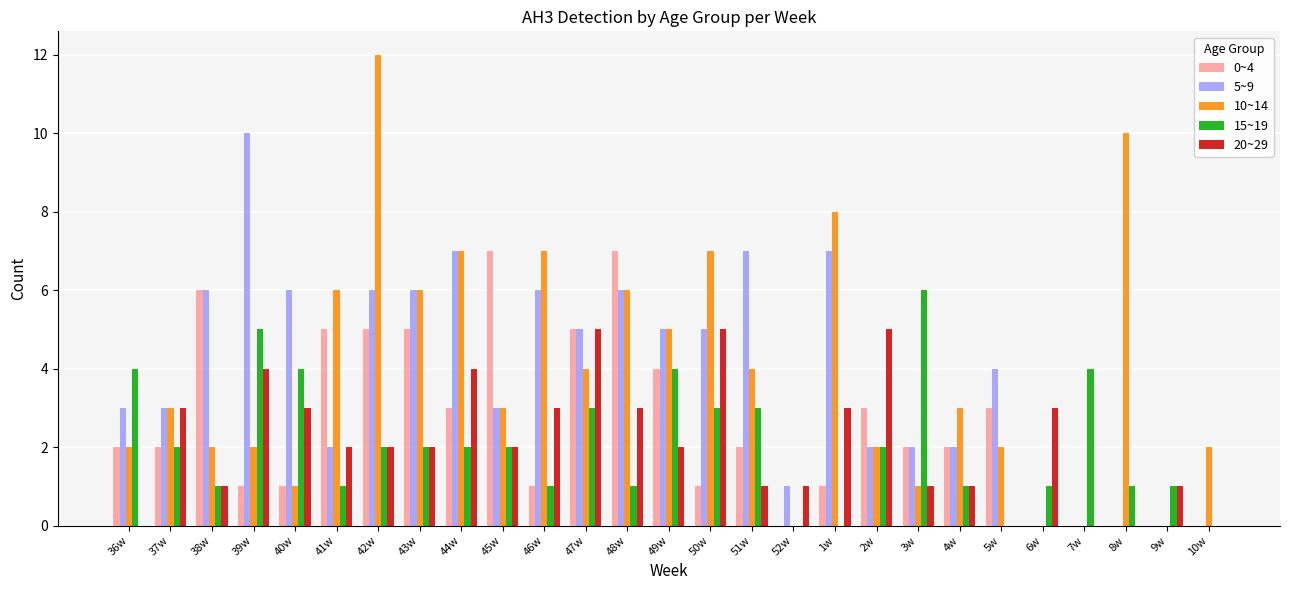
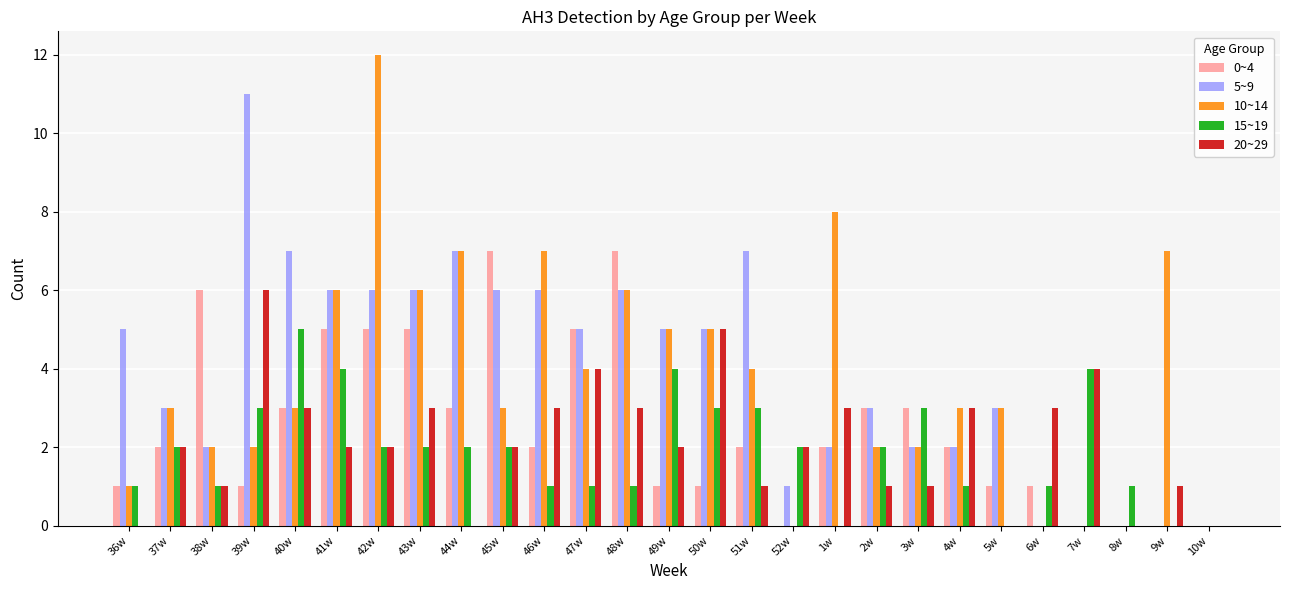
0~4, 36w: 2 -> 1
5~9, 36w: 3 -> 5
10~14, 36w: 2 -> 1
15~19, 36w: 4 -> 1
20~29, 37w: 3 -> 2
5~9, 38w: 6 -> 2
5~9, 39w: 10 -> 11
15~19, 39w: 5 -> 3
20~29, 39w: 4 -> 6
0~4, 40w: 1 -> 3
5~9, 40w: 6 -> 7
10~14, 40w: 1 -> 3
15~19, 40w: 4 -> 5
5~9, 41w: 2 -> 6
15~19, 41w: 1 -> 4
20~29, 43w: 2 -> 3
20~29, 44w: 4 -> 0
5~9, 45w: 3 -> 6
0~4, 46w: 1 -> 2
15~19, 47w: 3 -> 1
20~29, 47w: 5 -> 4
0~4, 49w: 4 -> 1
10~14, 50w: 7 -> 5
15~19, 52w: 0 -> 2
20~29, 52w: 1 -> 2
0~4, 1w: 1 -> 2
5~9, 1w: 7 -> 2
5~9, 2w: 2 -> 3
20~29, 2w: 5 -> 1
0~4, 3w: 2 -> 3
10~14, 3w: 1 -> 2
15~19, 3w: 6 -> 3
20~29, 4w: 1 -> 3
0~4, 5w: 3 -> 1
5~9, 5w: 4 -> 3
10~14, 5w: 2 -> 3
0~4, 6w: 0 -> 1
20~29, 7w: 0 -> 4
10~14, 8w: 10 -> 0
10~14, 9w: 0 -> 7
15~19, 9w: 1 -> 0
10~14, 10w: 2 -> 0
